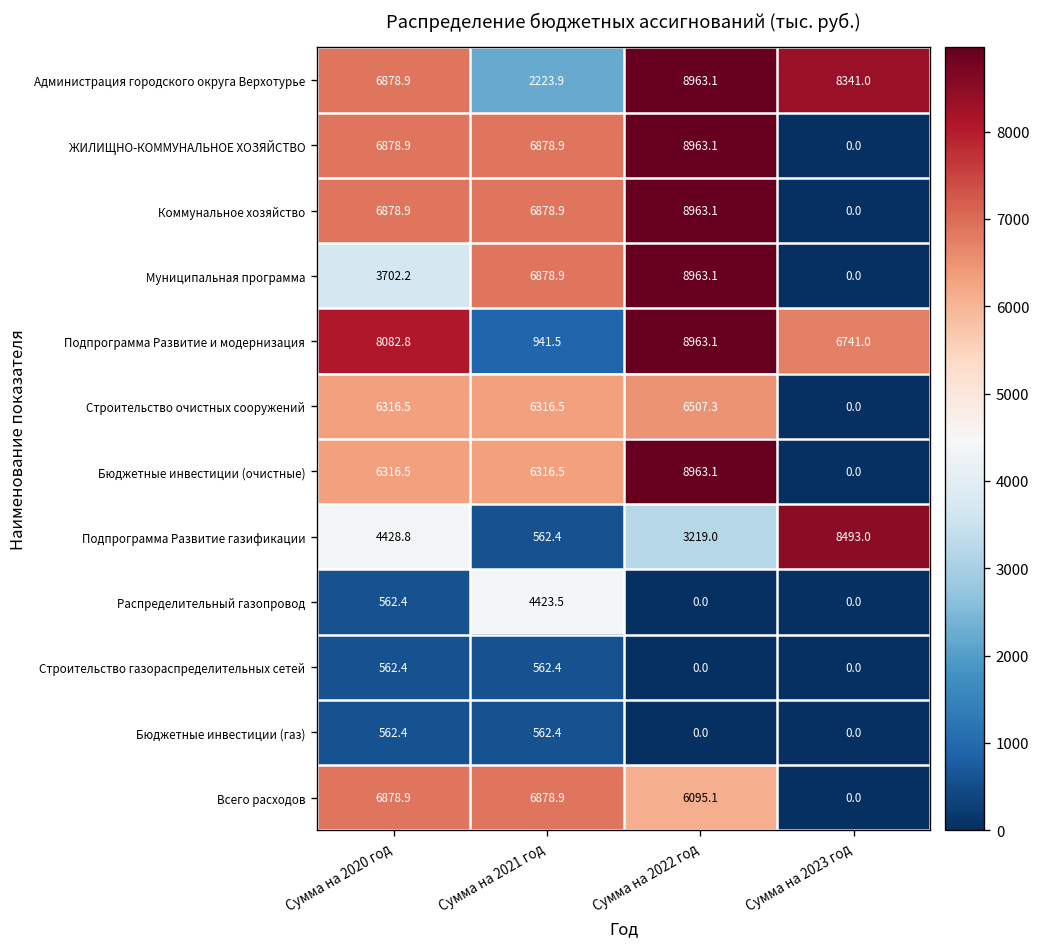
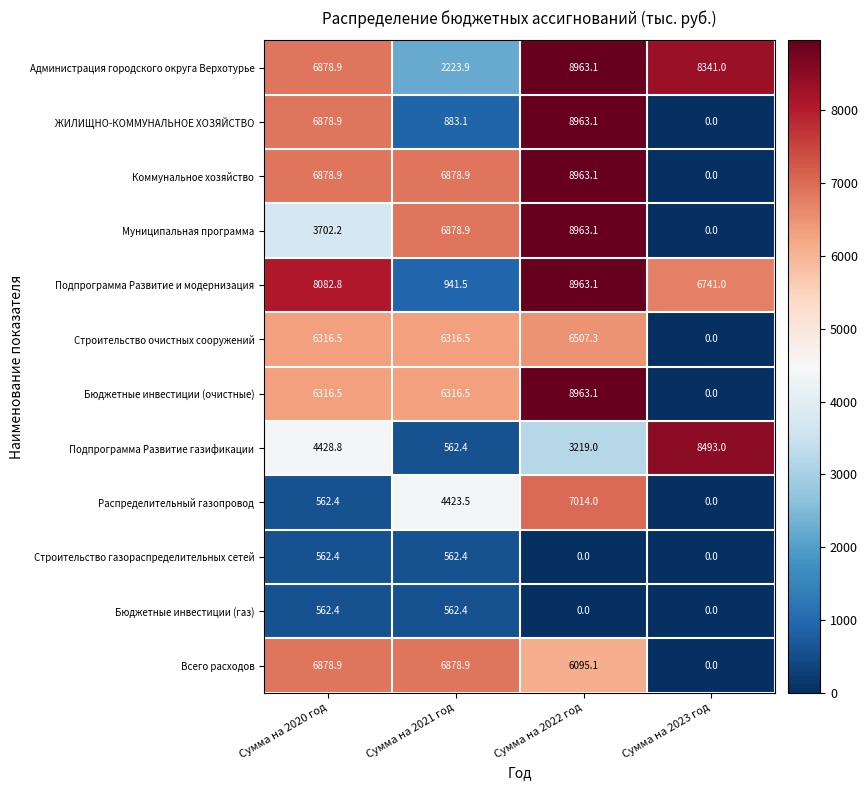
ЖИЛИЩНО-КОММУНАЛЬНОЕ ХОЗЯЙСТВО, Сумма на 2021 год: 6878.9 -> 883.1
Распределительный газопровод, Сумма на 2022 год: 0.0 -> 7014.0
